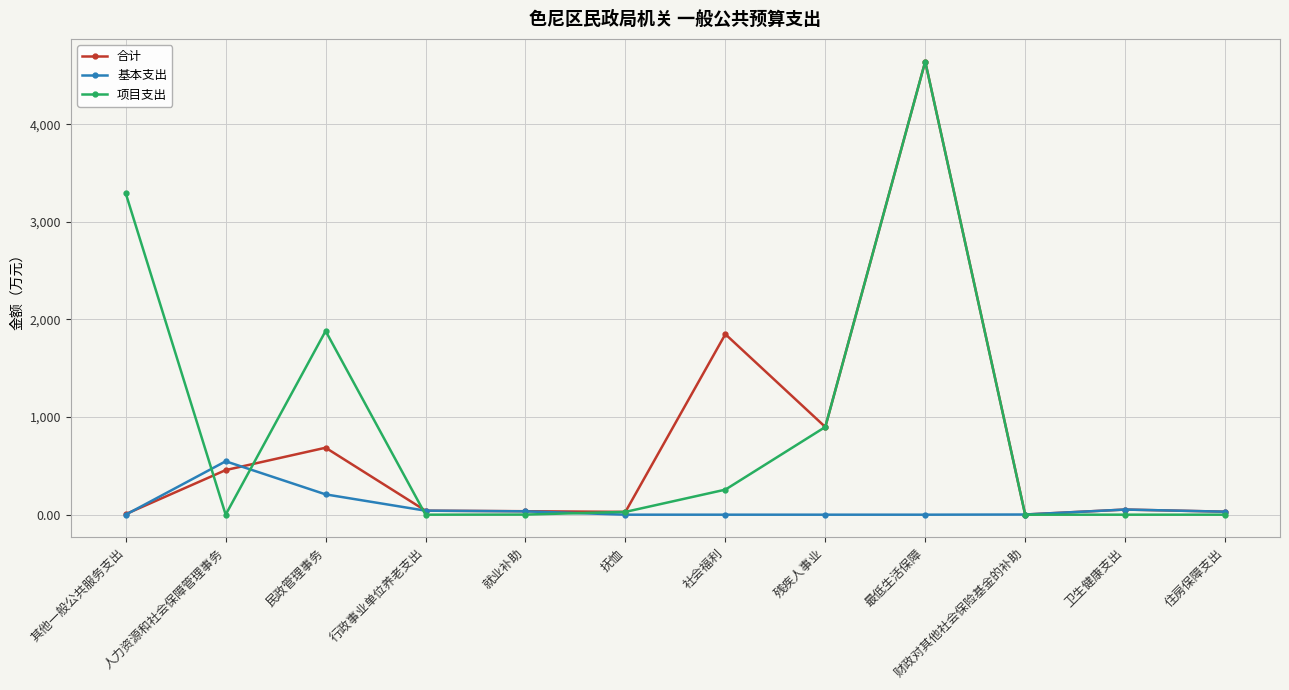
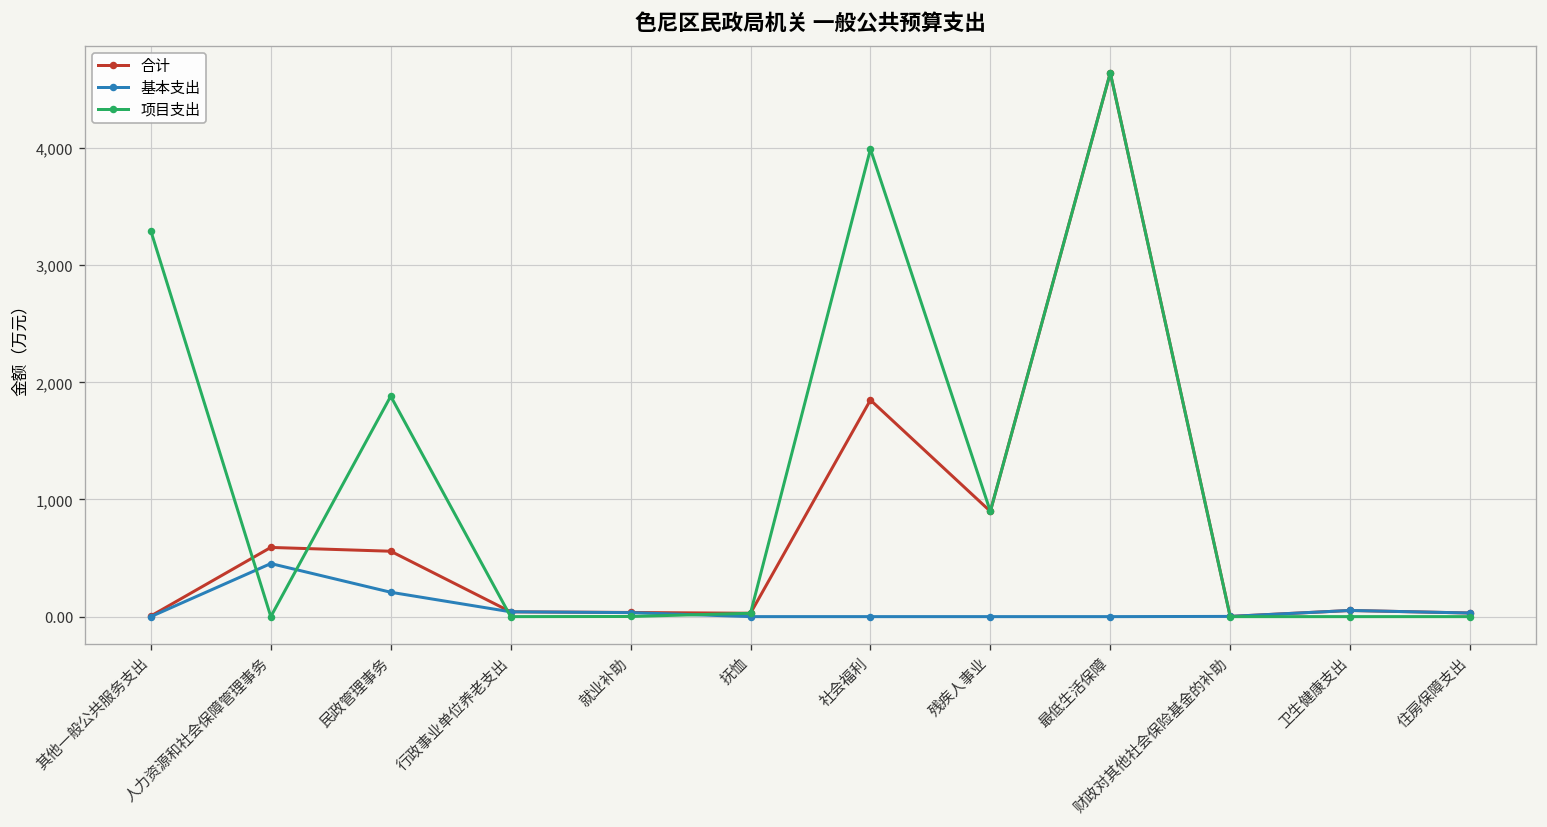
合计, 人力资源和社会保障管理事务: 500 -> 600
基本支出, 人力资源和社会保障管理事务: 550 -> 450
合计, 民政管理事务: 700 -> 600
项目支出, 社会福利: 300 -> 4,000
